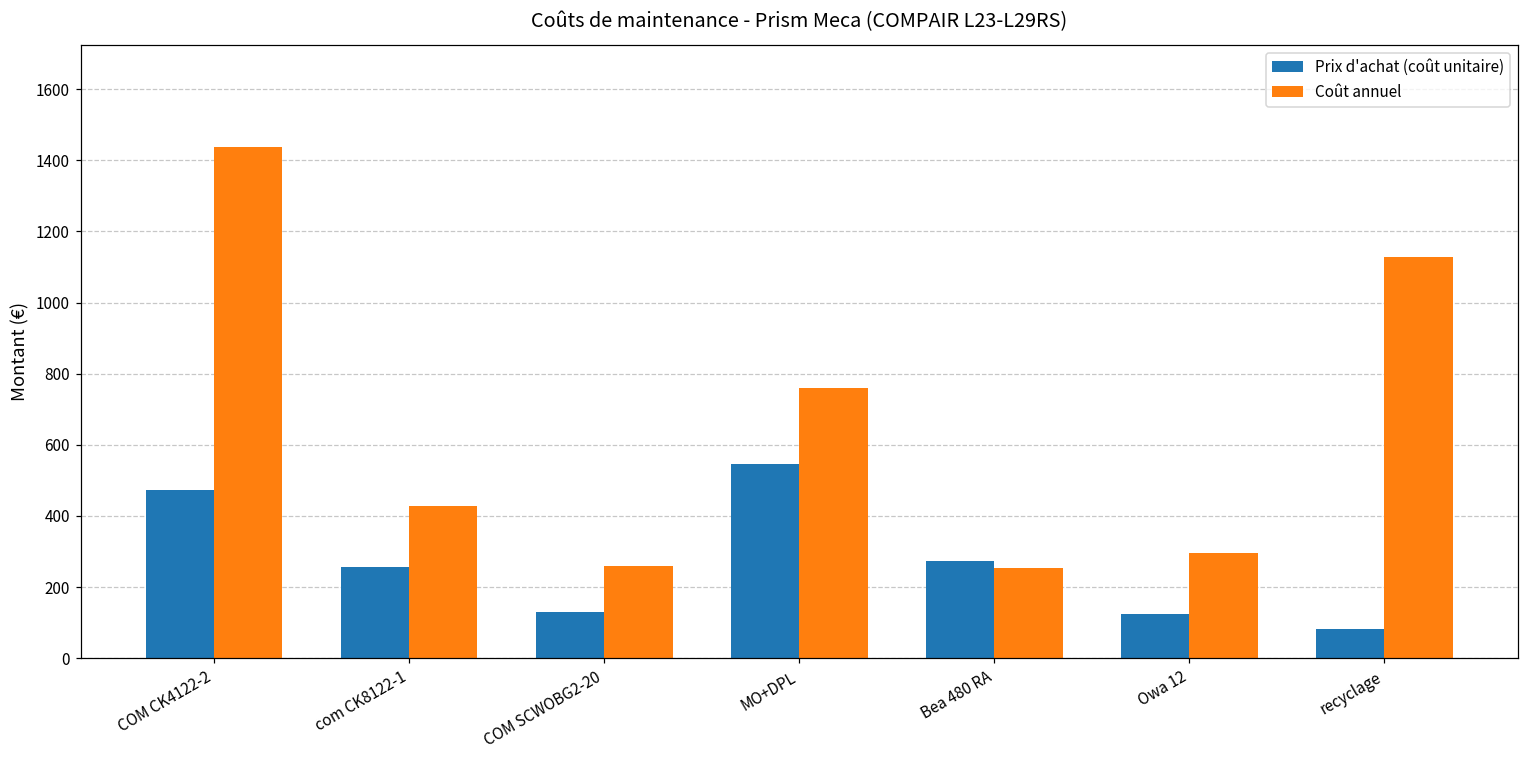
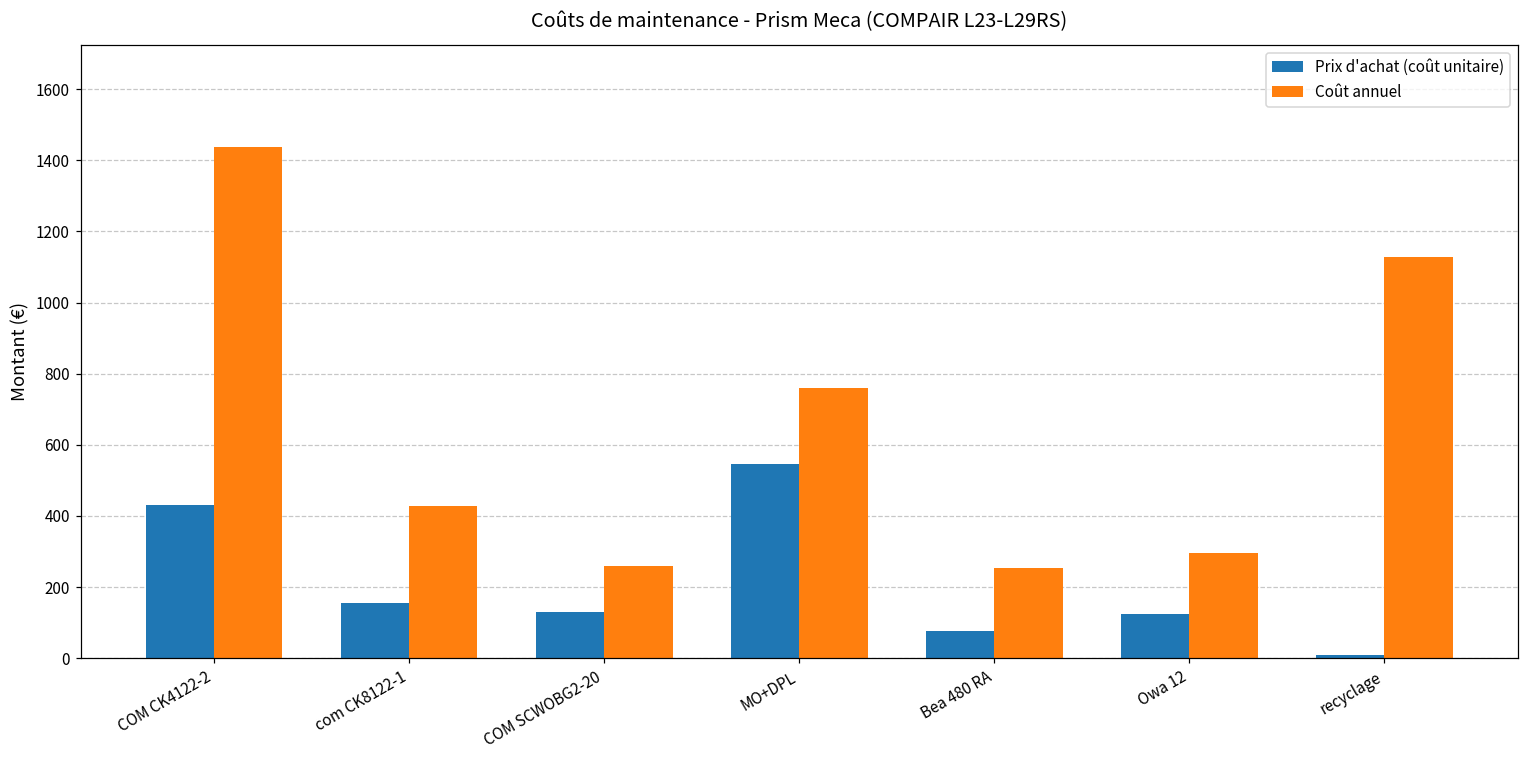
Prix d'achat (coût unitaire), COM CK4122-2: 470 -> 430
Prix d'achat (coût unitaire), com CK8122-1: 260 -> 150
Prix d'achat (coût unitaire), Bea 480 RA: 270 -> 80
Prix d'achat (coût unitaire), recyclage: 80 -> 10
